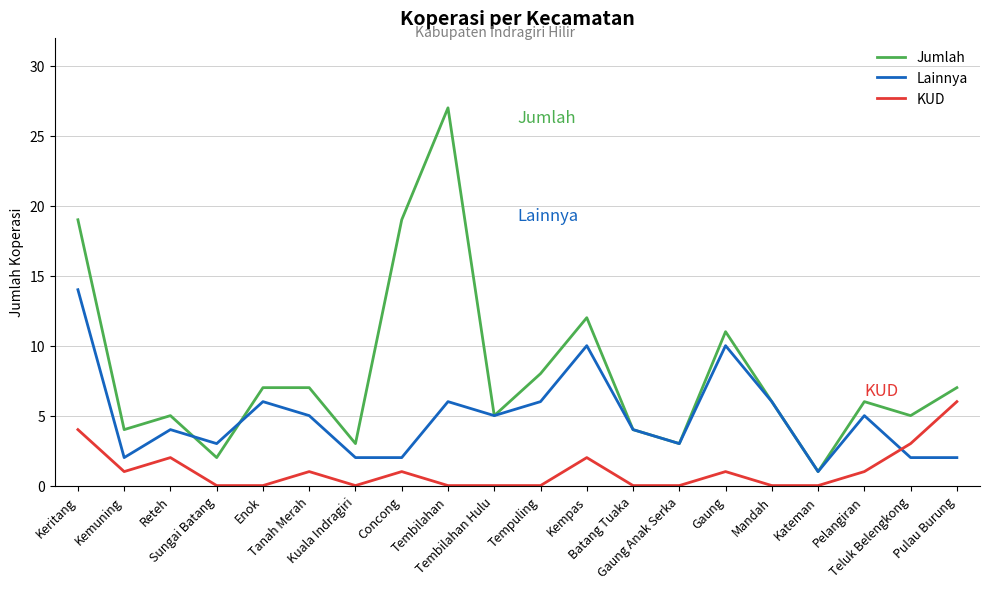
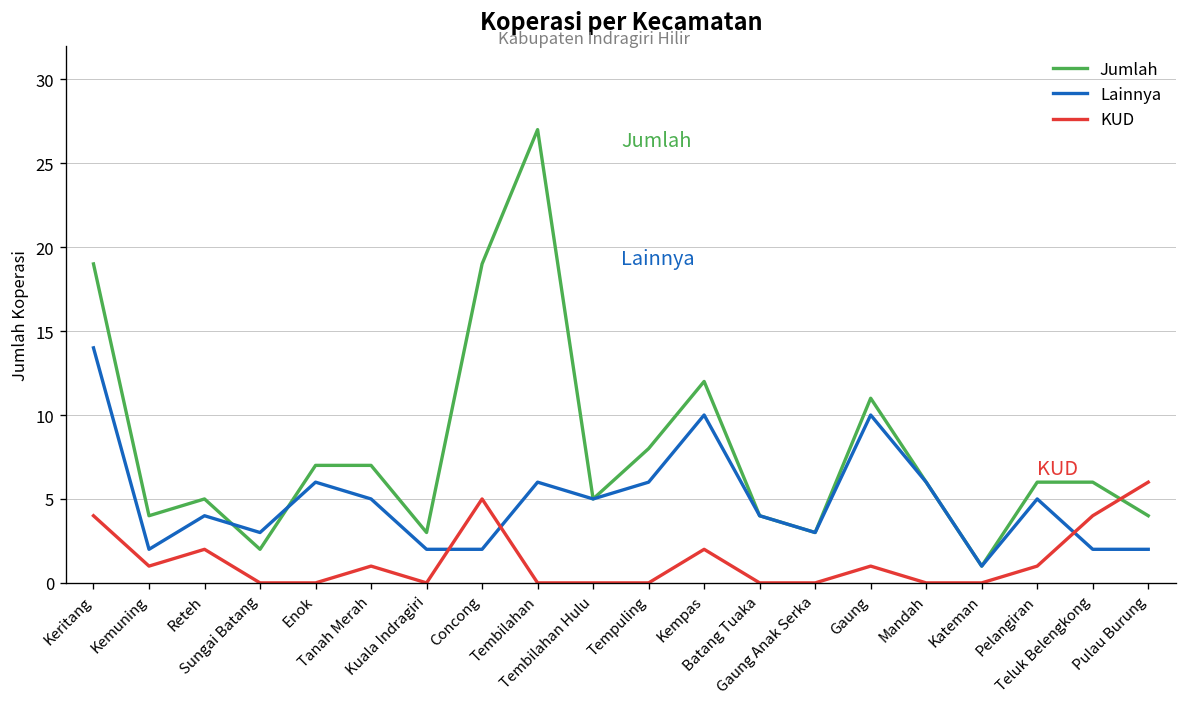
KUD, Concong: 1 -> 5
Jumlah, Teluk Belengkong: 5 -> 6
KUD, Teluk Belengkong: 3 -> 4
Jumlah, Pulau Burung: 7 -> 4
